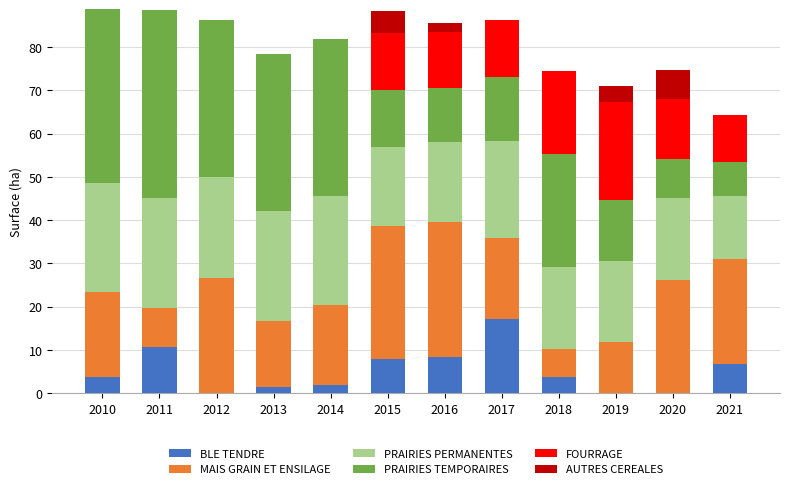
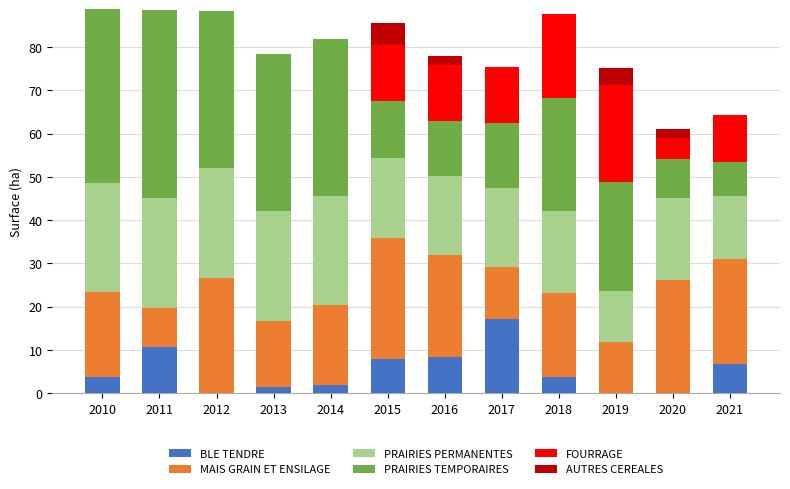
PRAIRIES PERMANENTES, 2012: 23 -> 25
MAIS GRAIN ET ENSILAGE, 2015: 31 -> 28
MAIS GRAIN ET ENSILAGE, 2016: 31 -> 24
MAIS GRAIN ET ENSILAGE, 2017: 19 -> 12
PRAIRIES PERMANENTES, 2017: 22 -> 18
MAIS GRAIN ET ENSILAGE, 2018: 6 -> 19
PRAIRIES PERMANENTES, 2019: 19 -> 12
PRAIRIES TEMPORAIRES, 2019: 14 -> 25
FOURRAGE, 2020: 14 -> 5
AUTRES CEREALES, 2020: 7 -> 2
